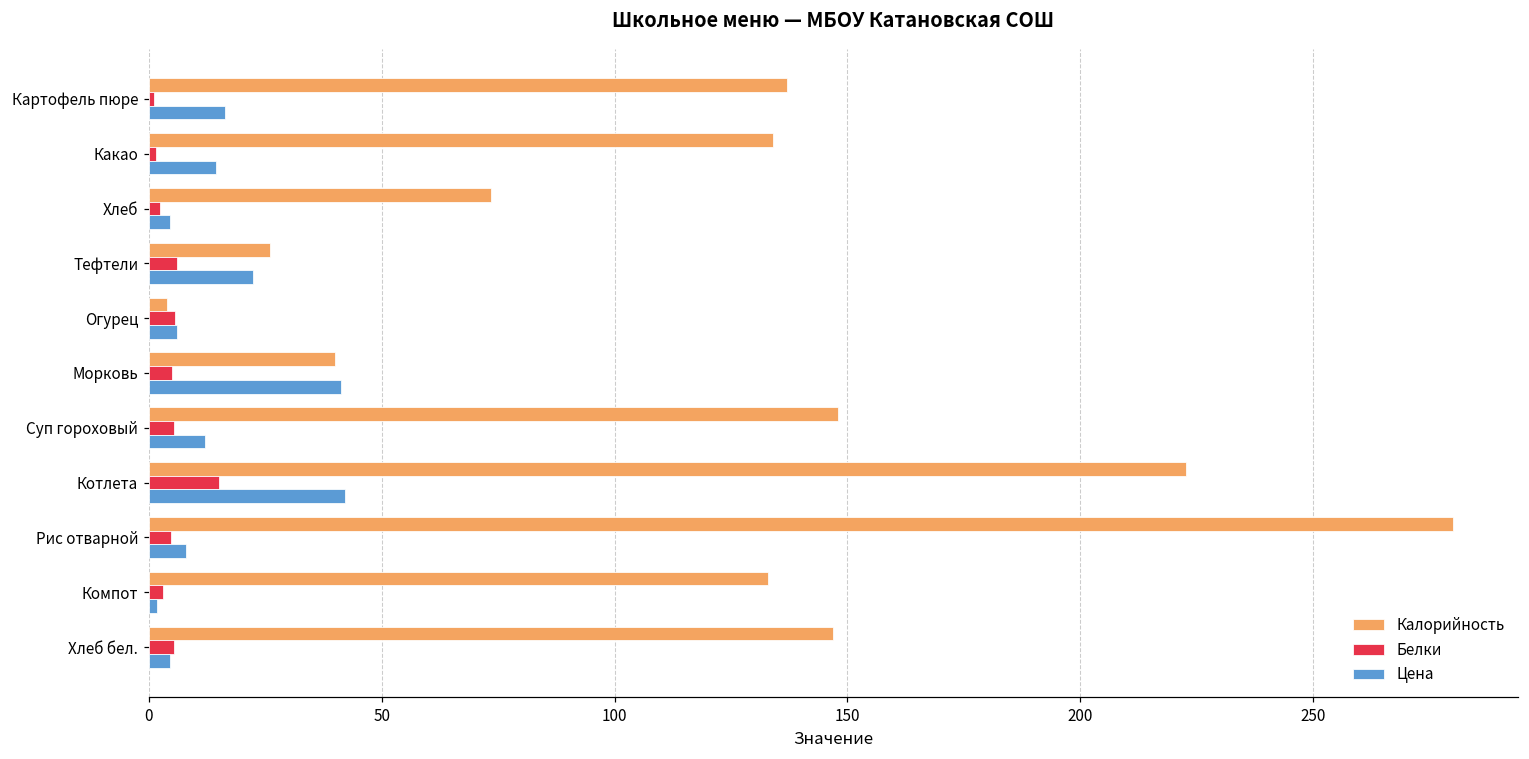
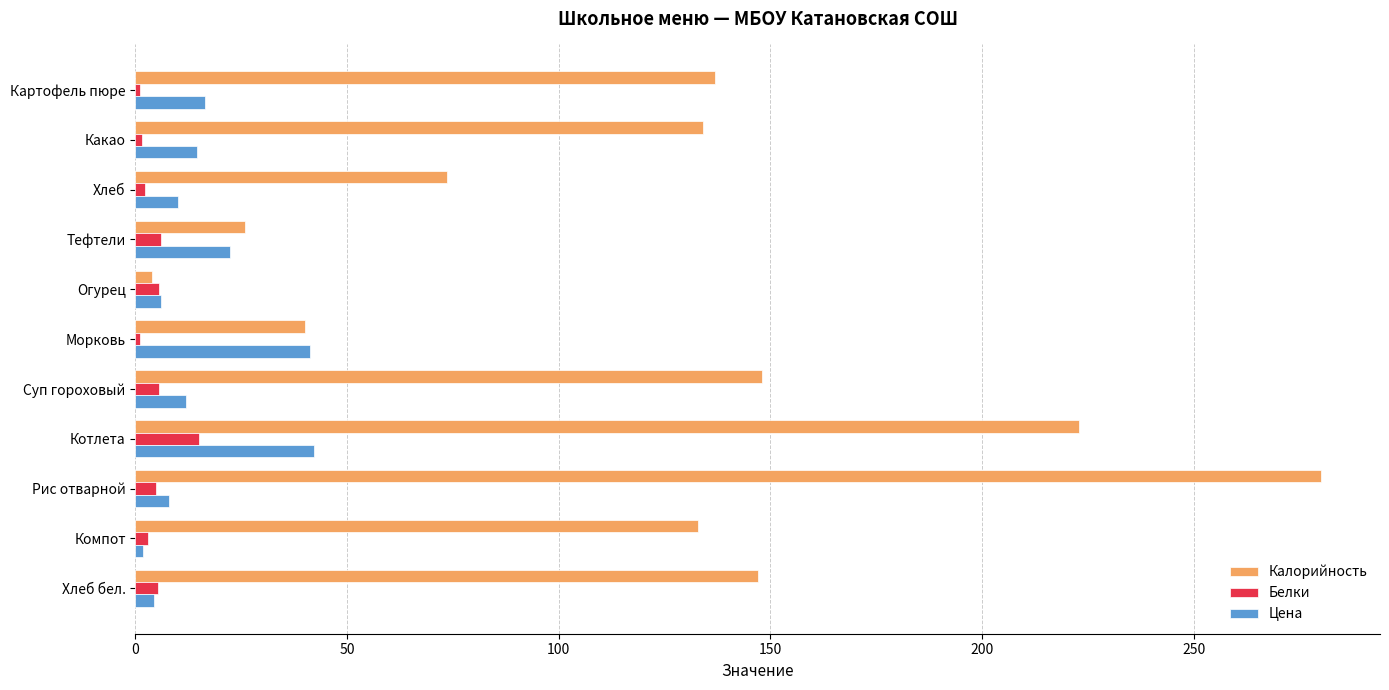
Цена, Хлеб: 4 -> 10
Белки, Морковь: 5 -> 1
